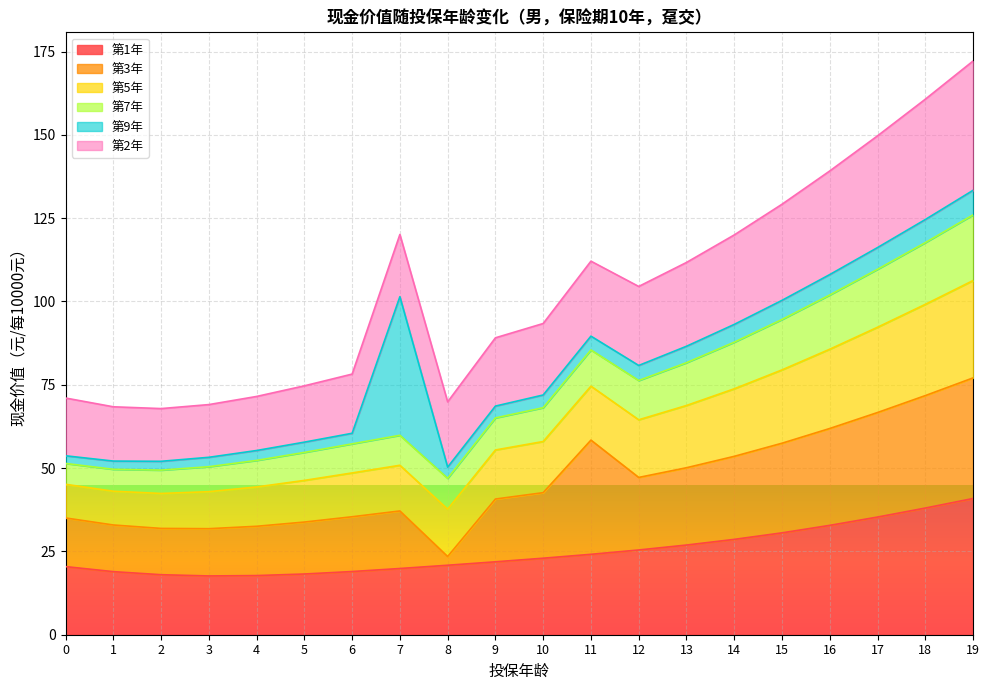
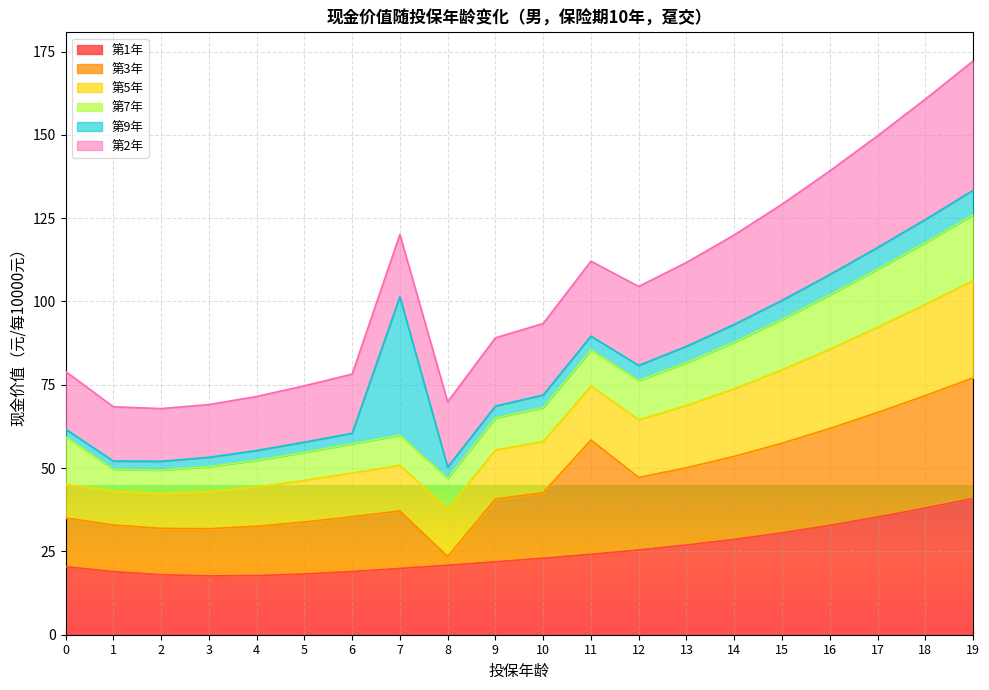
第7年, 0: 6 -> 14
